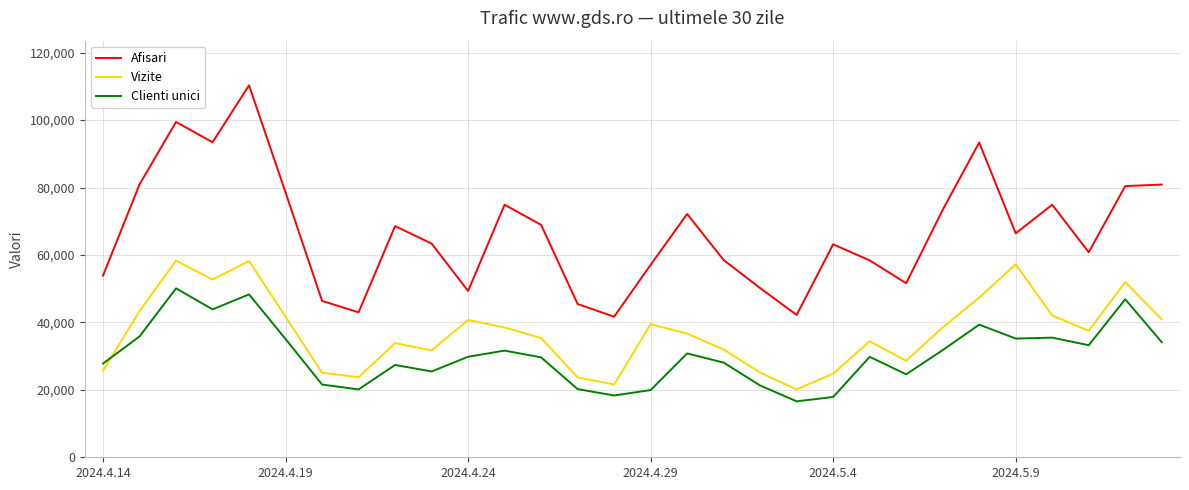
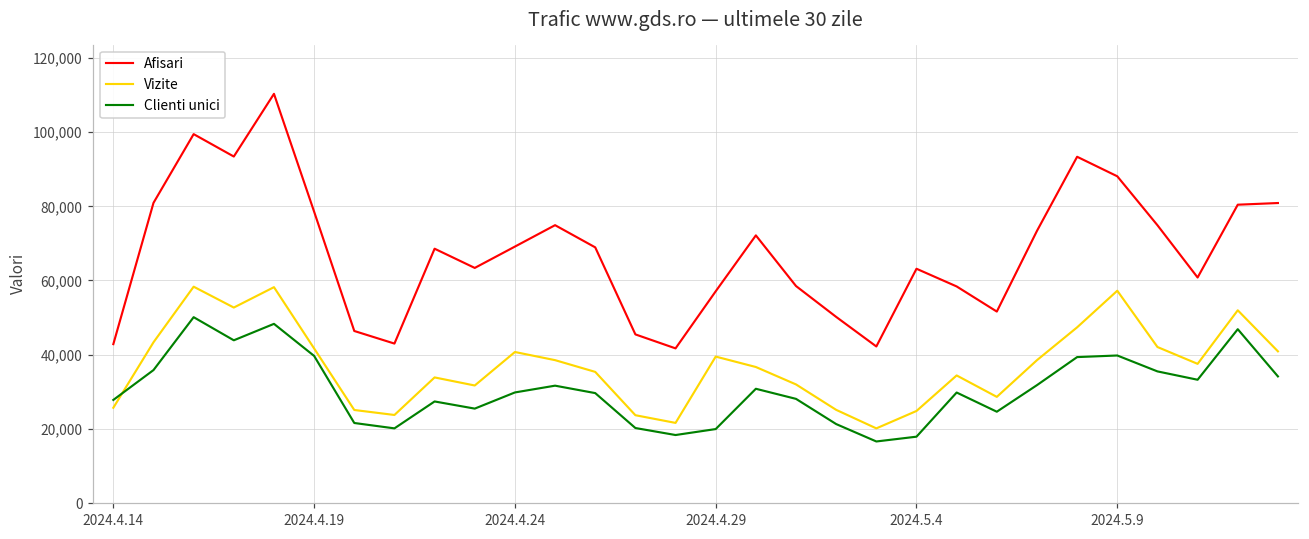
Afisari, 2024.4.14: 54,000 -> 43,000
Clienti unici, 2024.4.19: 35,000 -> 40,000
Afisari, 2024.4.24: 49,000 -> 69,000
Afisari, 2024.5.9: 66,000 -> 88,000
Clienti unici, 2024.5.9: 35,000 -> 40,000
